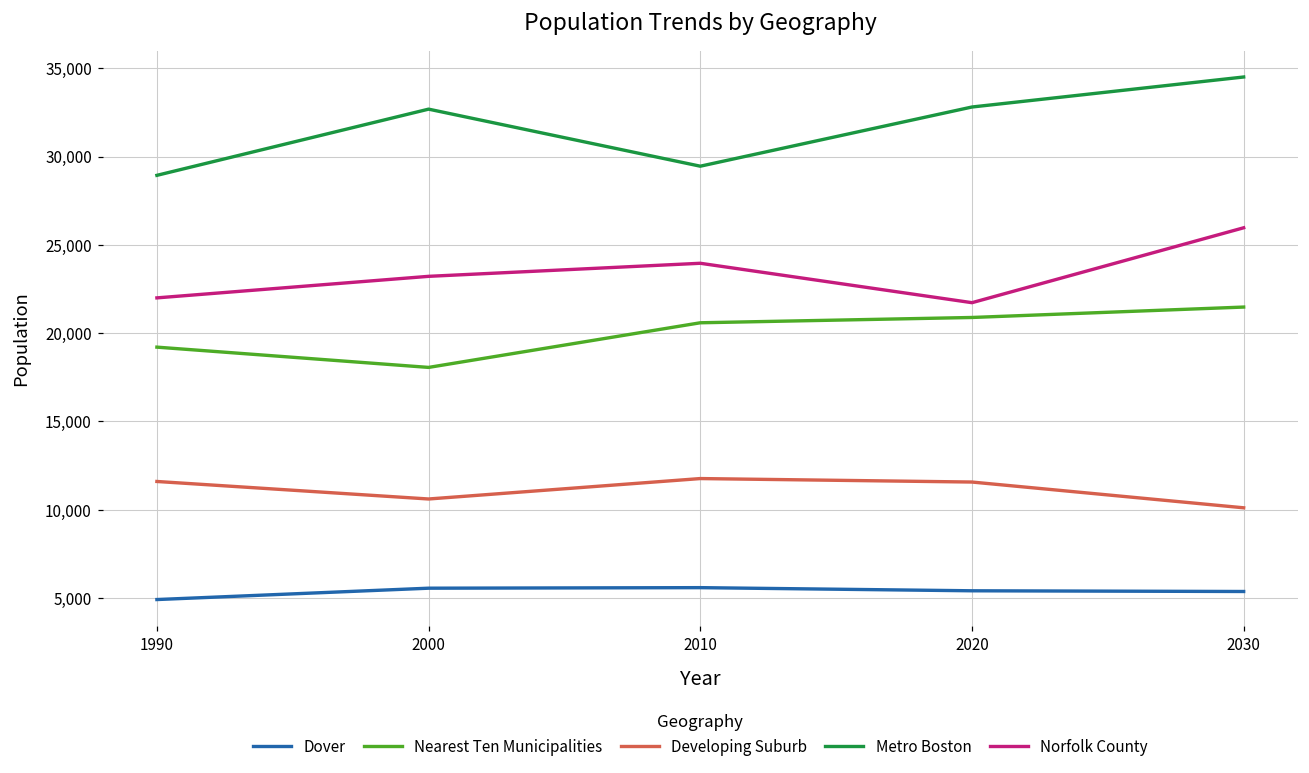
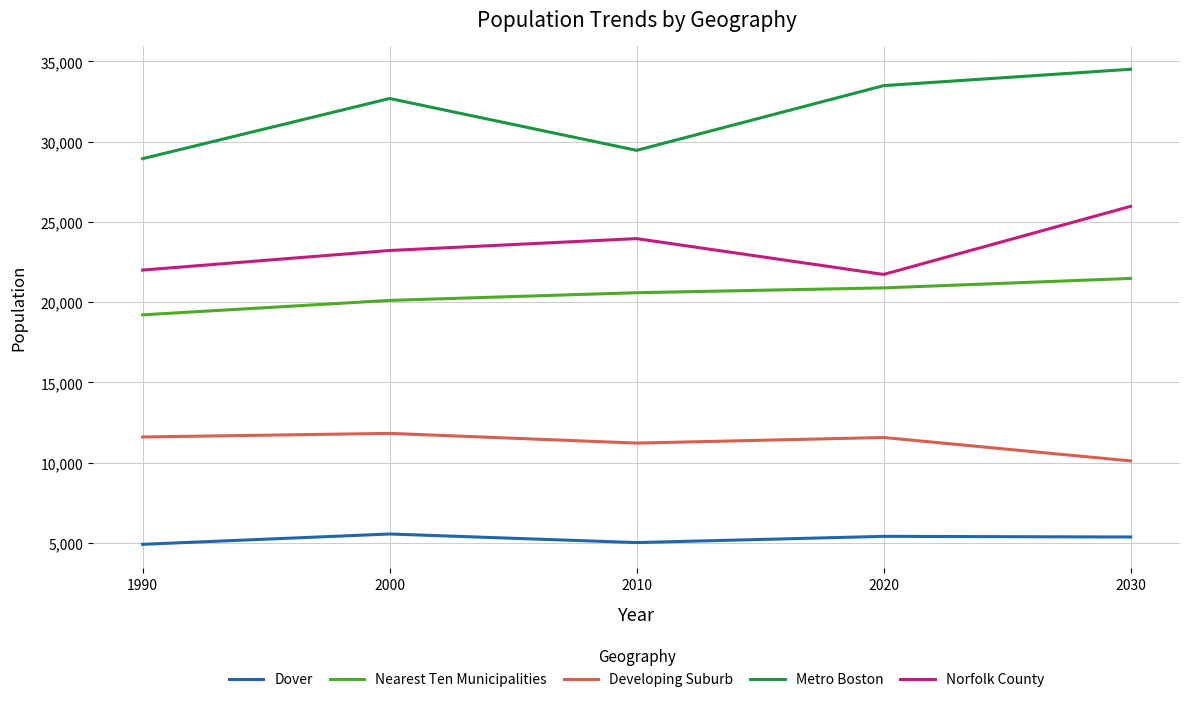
Nearest Ten Municipalities, 2000: 18,100 -> 20,100
Developing Suburb, 2000: 10,600 -> 11,800
Dover, 2010: 5,600 -> 5,000
Developing Suburb, 2010: 11,800 -> 11,200
Metro Boston, 2020: 32,800 -> 33,500
